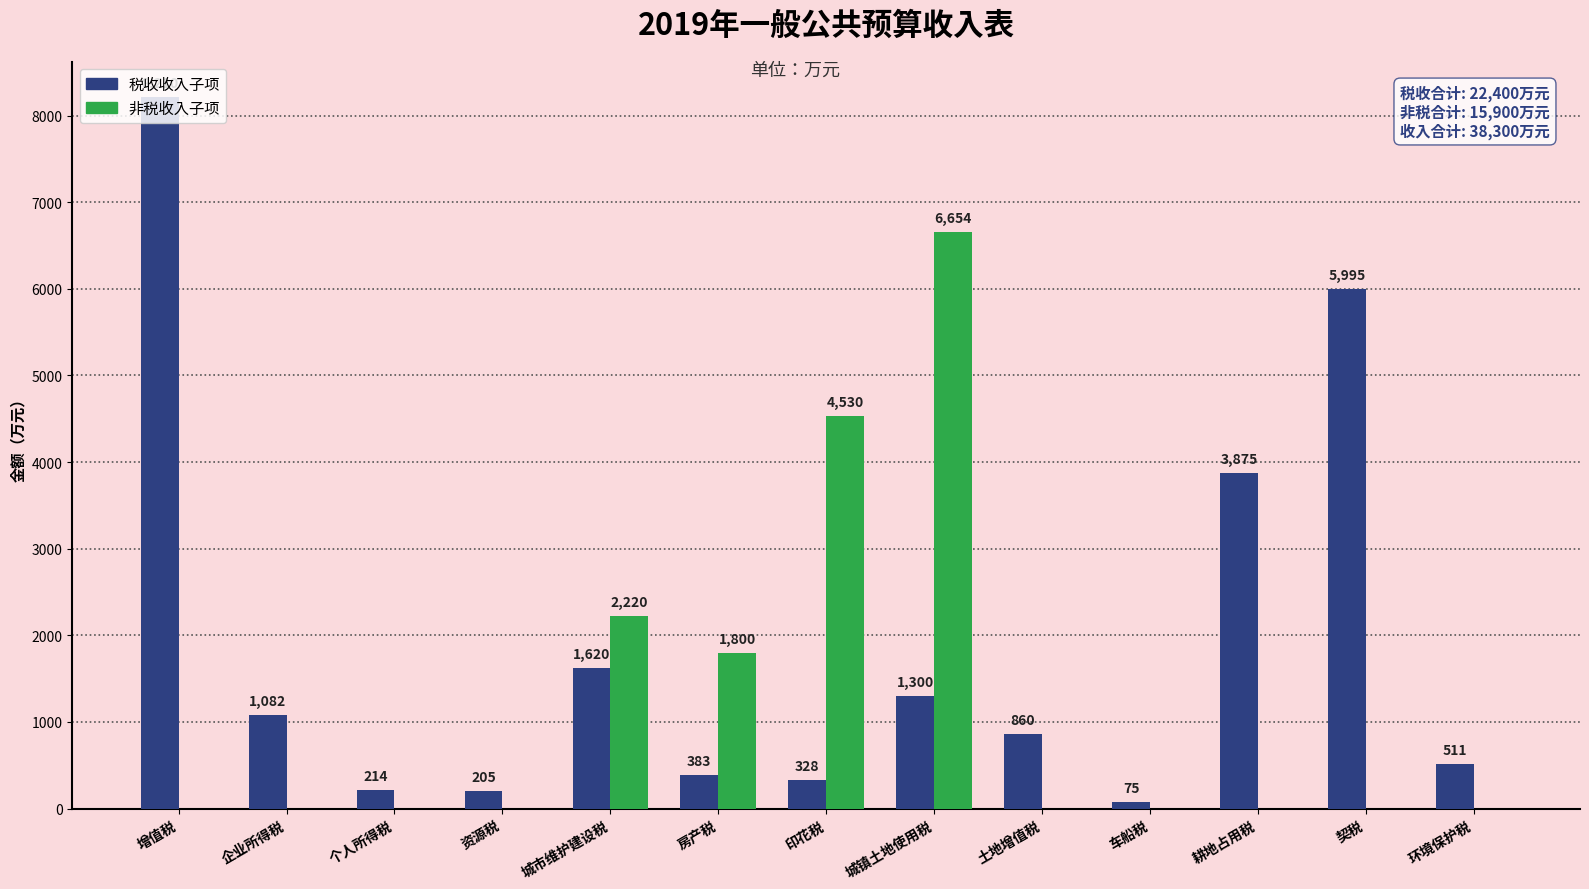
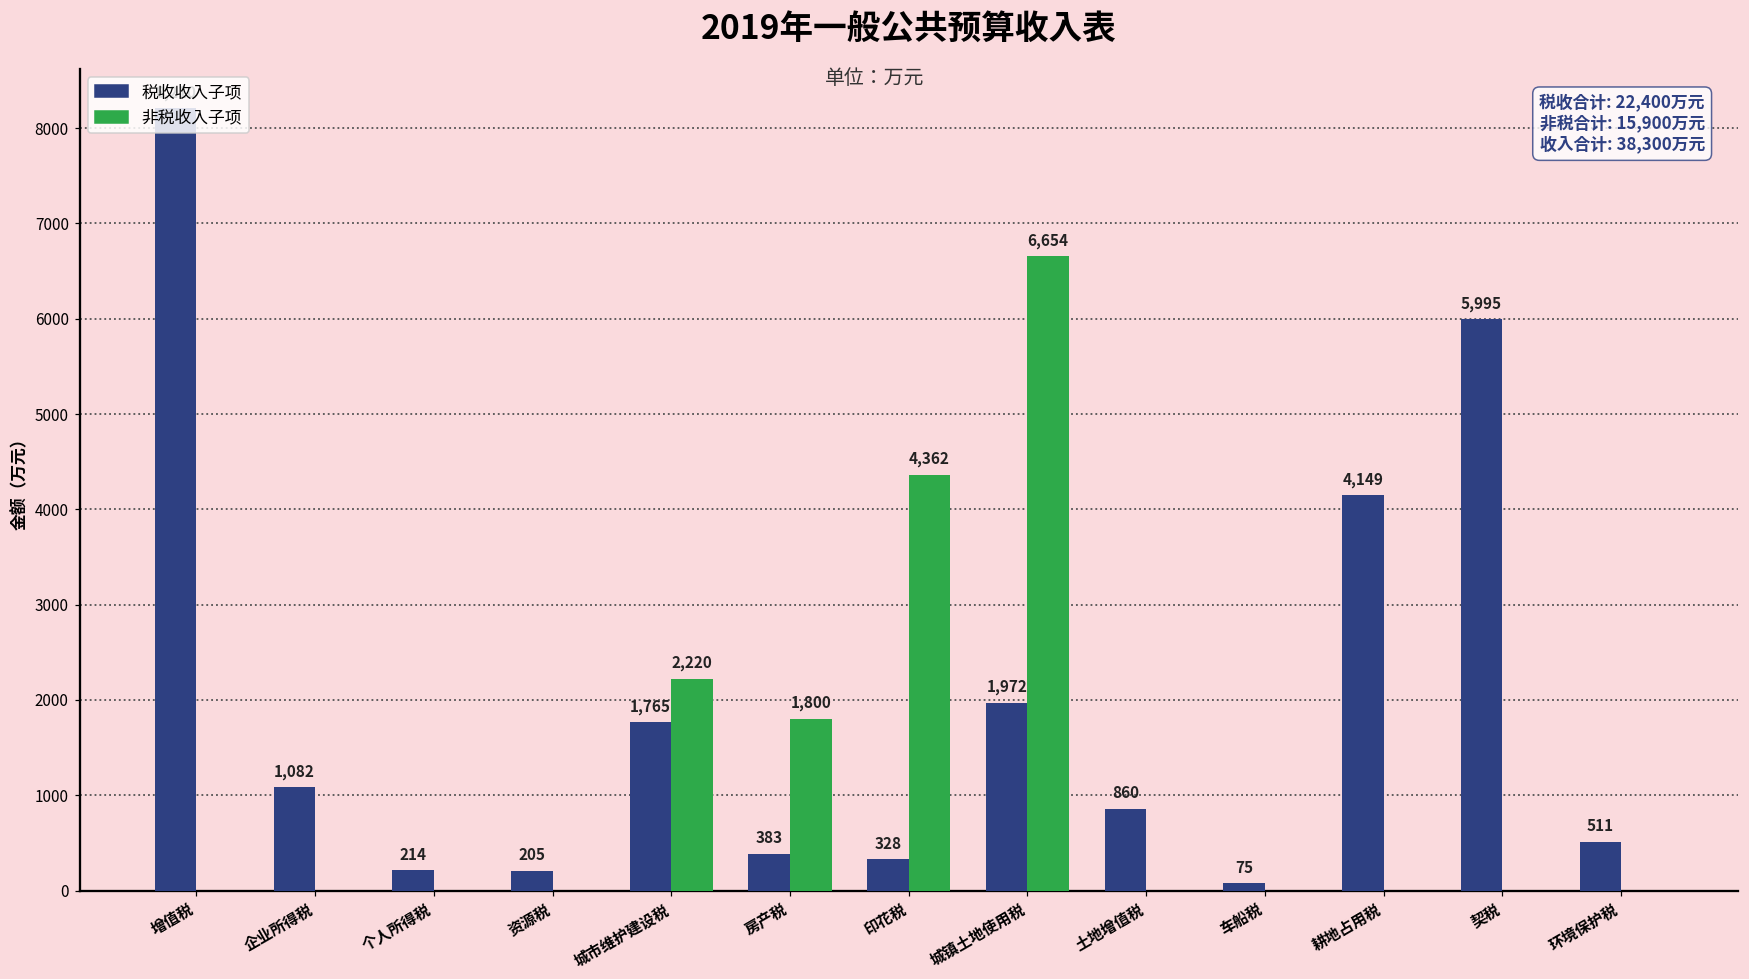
税收收入子项, 城市维护建设税: 1,620 -> 1,765
非税收入子项, 印花税: 4,530 -> 4,362
税收收入子项, 城镇土地使用税: 1,300 -> 1,972
税收收入子项, 耕地占用税: 3,875 -> 4,149
